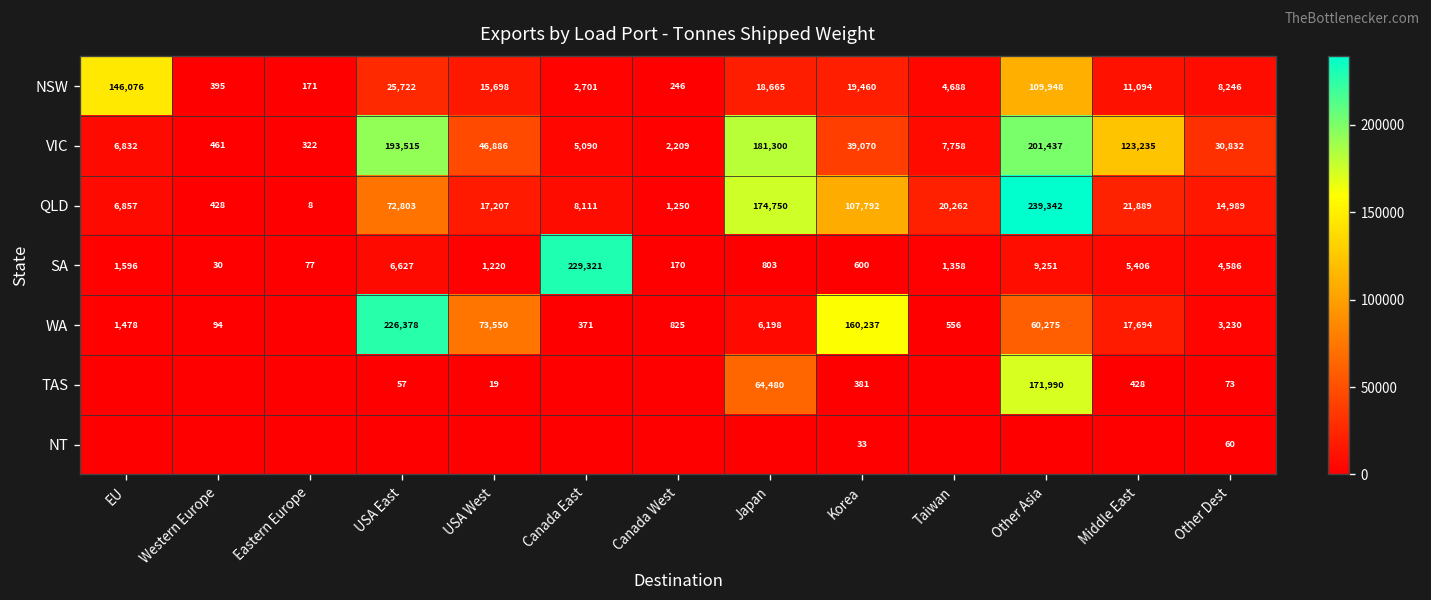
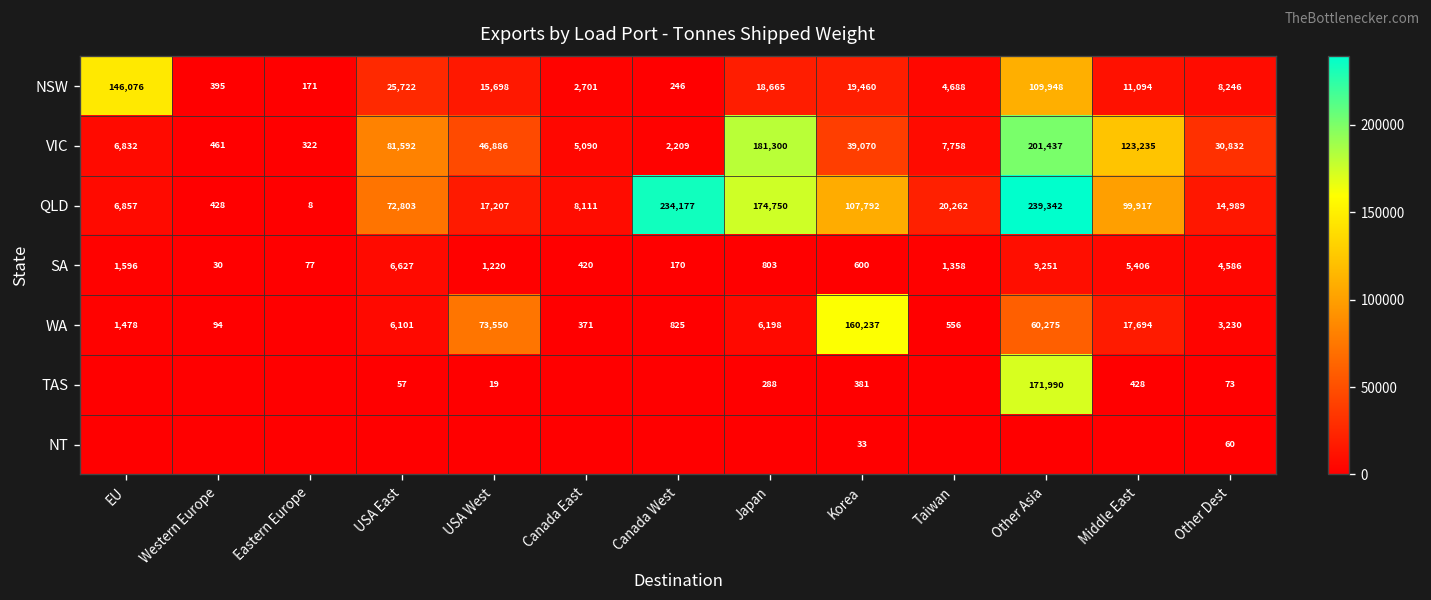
VIC, USA East: 193,515 -> 81,592
QLD, Canada West: 1,250 -> 234,177
QLD, Middle East: 21,889 -> 99,917
SA, Canada East: 229,321 -> 420
WA, USA East: 226,378 -> 6,101
TAS, Japan: 64,480 -> 288
